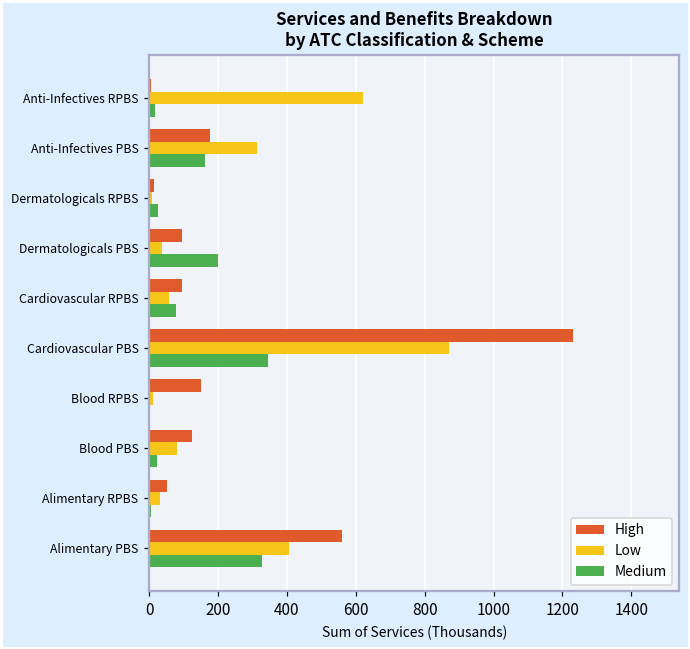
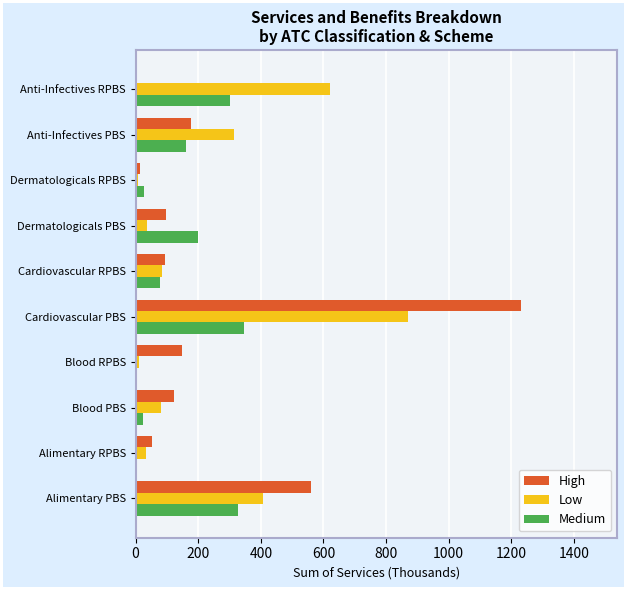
Medium, Anti-Infectives RPBS: 20 -> 300
Low, Cardiovascular RPBS: 60 -> 90
